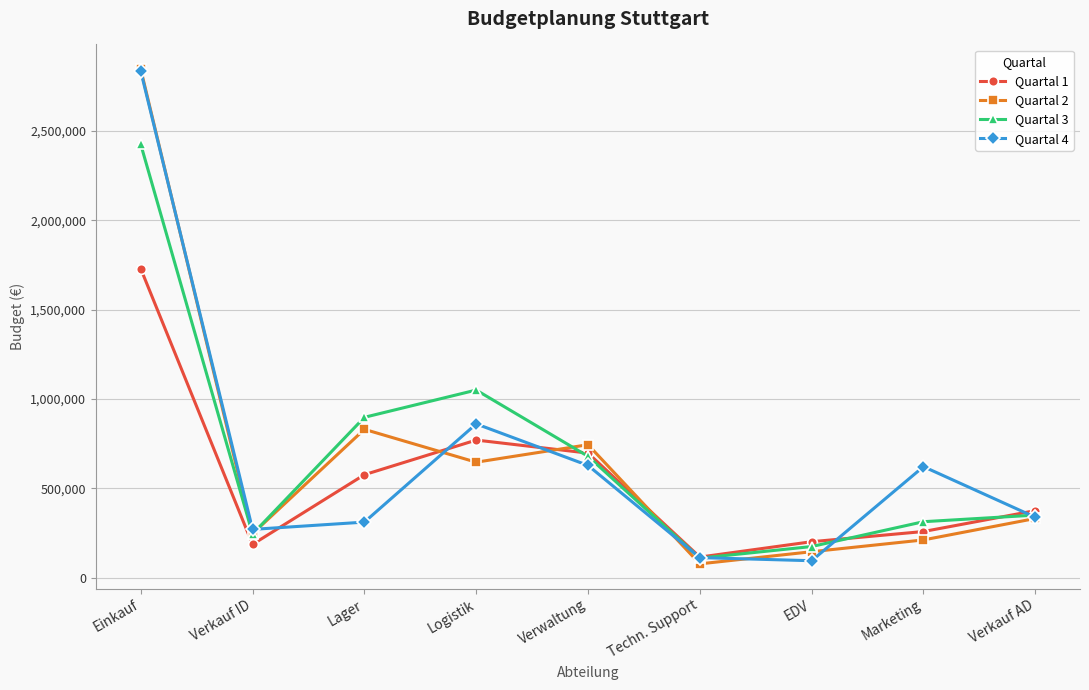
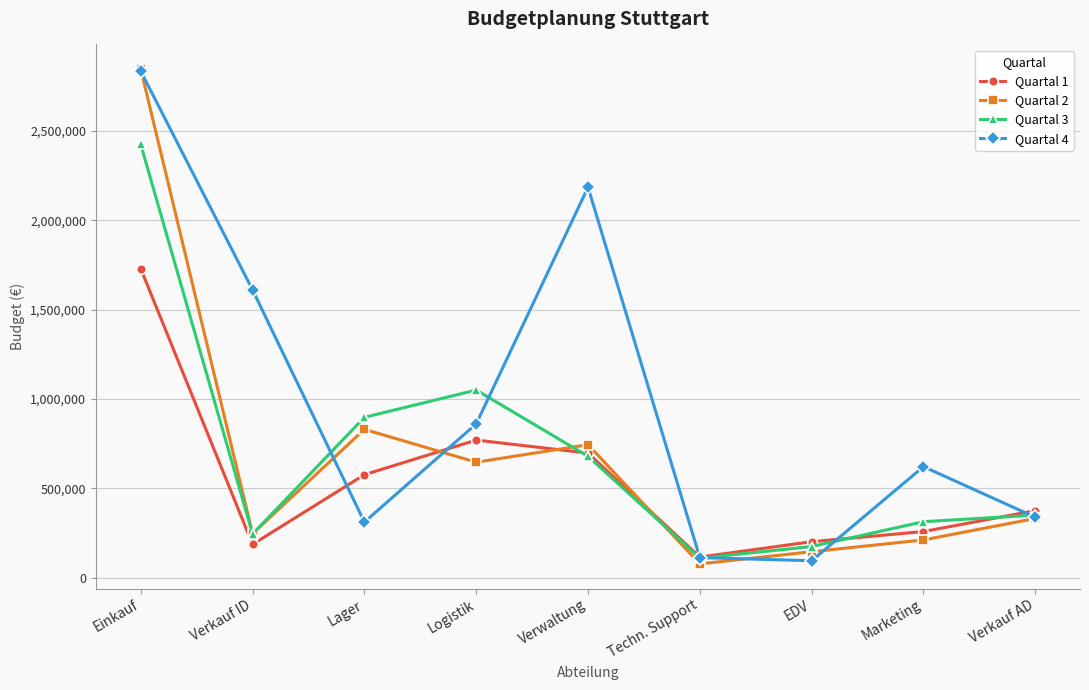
Quartal 4, Verkauf ID: 270,000 -> 1,610,000
Quartal 4, Verwaltung: 630,000 -> 2,190,000
